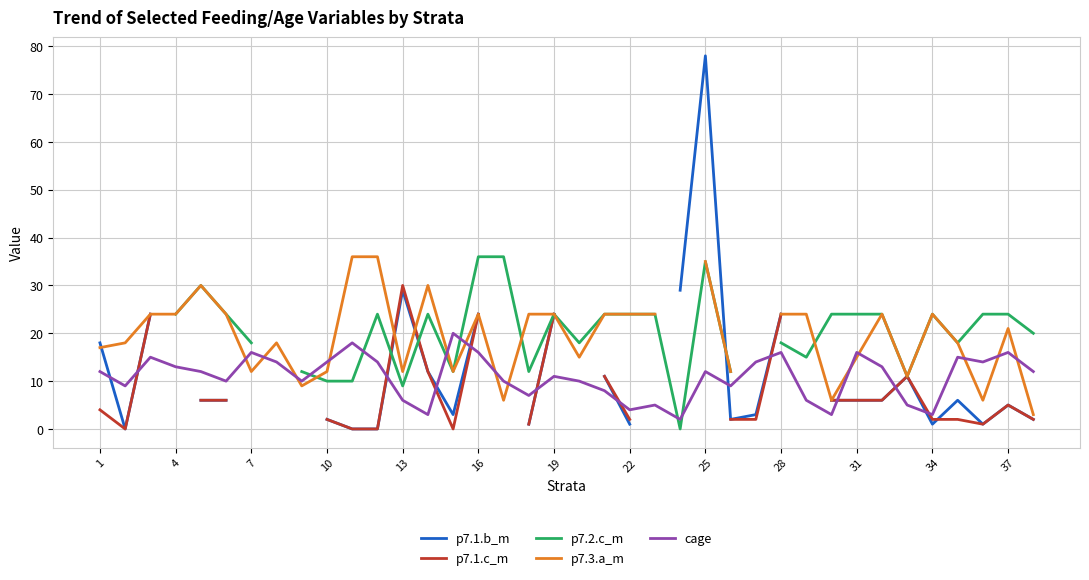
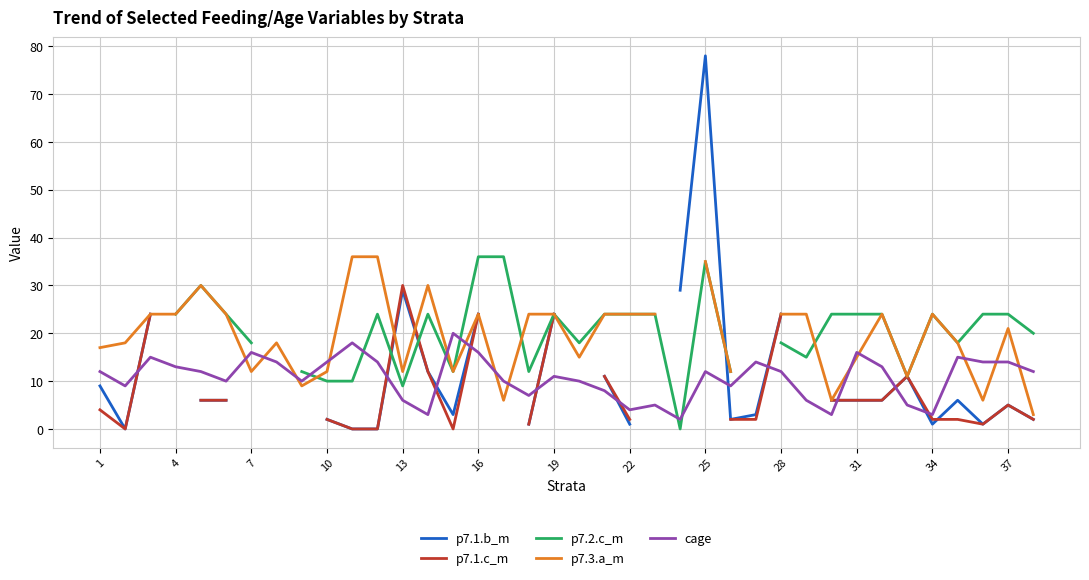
p7.1.b_m, 1: 18 -> 9
cage, 28: 16 -> 12
cage, 37: 16 -> 14
